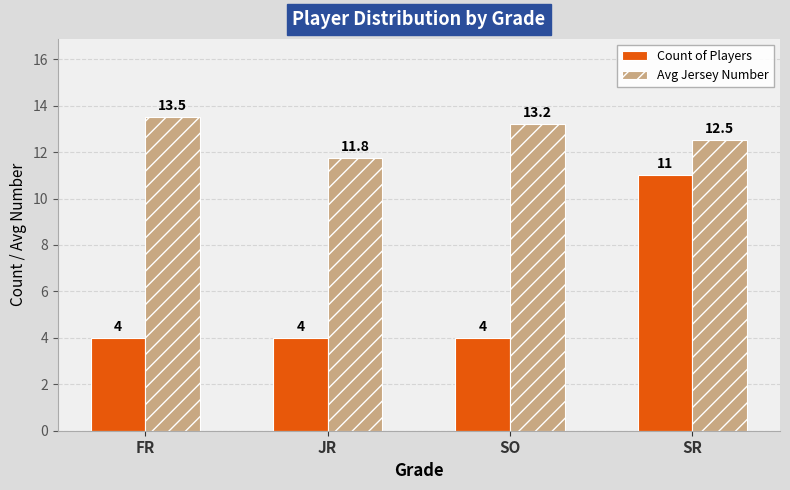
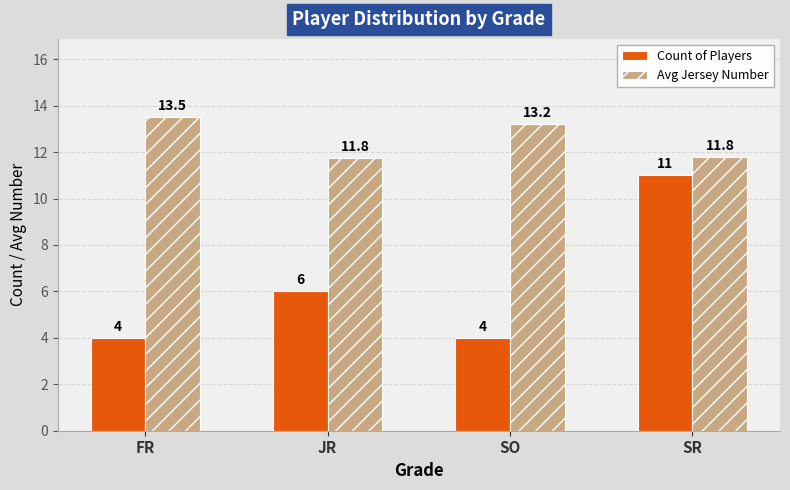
Count of Players, JR: 4 -> 6
Avg Jersey Number, SR: 12.5 -> 11.8
